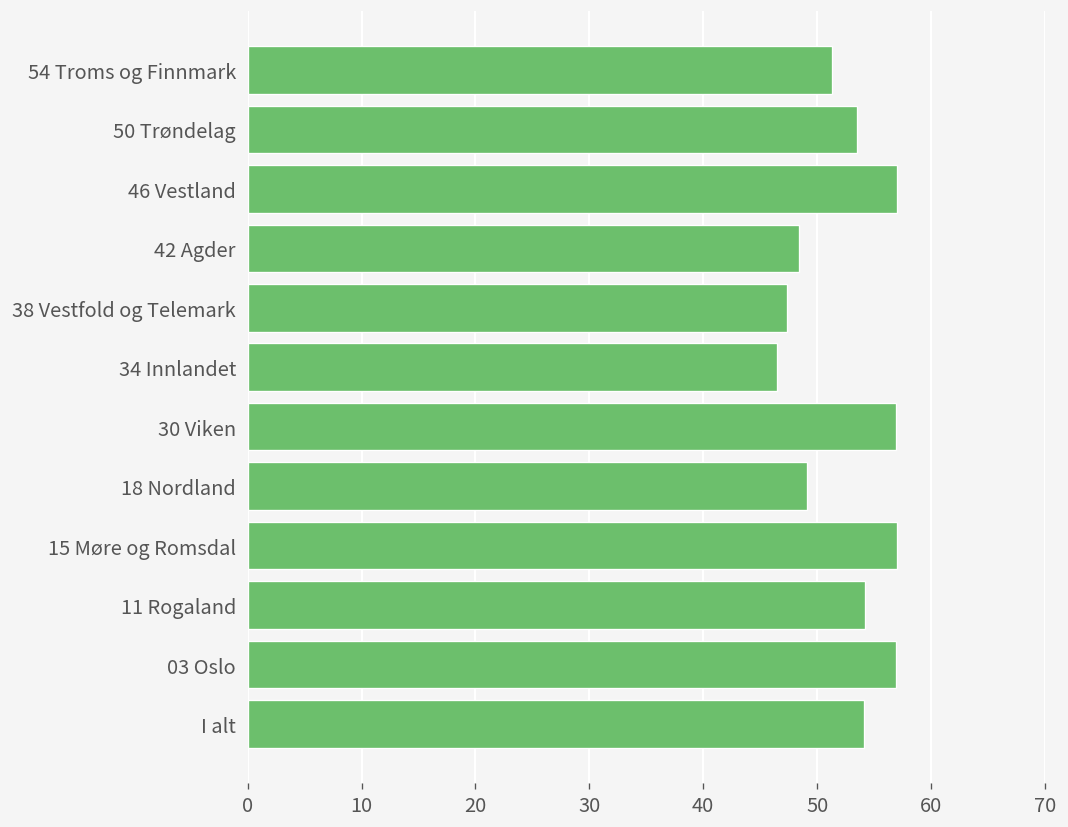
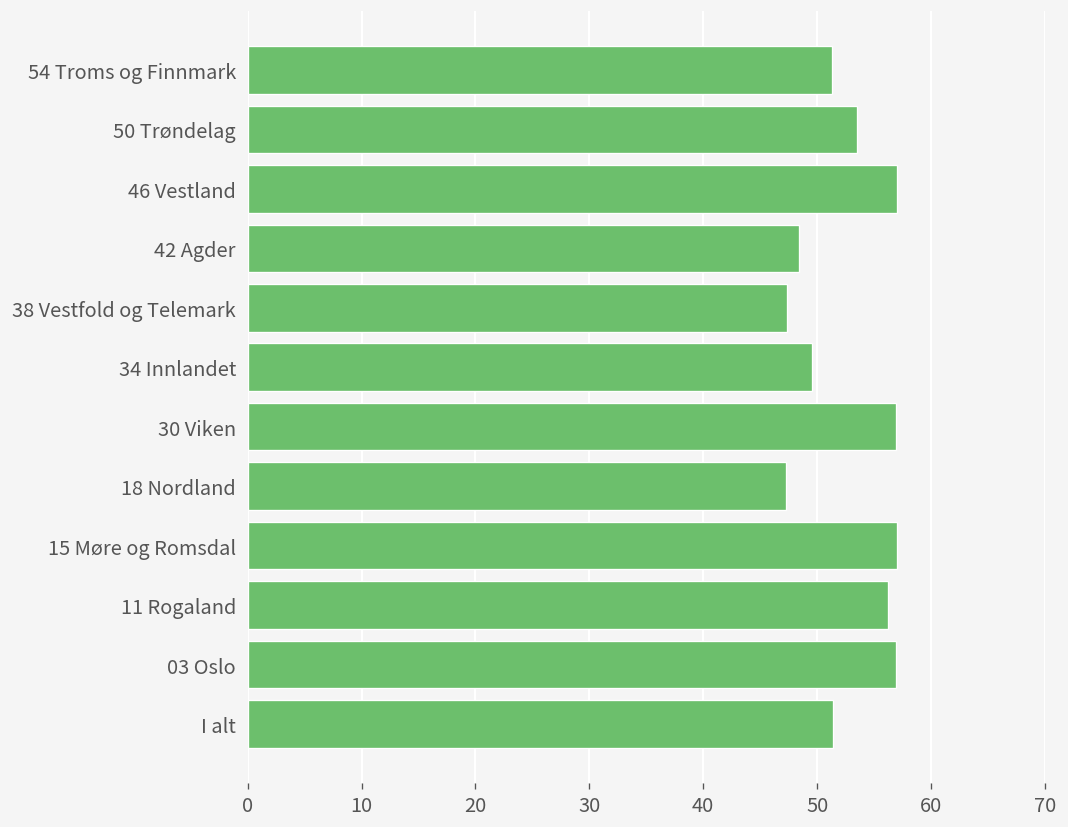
34 Innlandet: 46 -> 50
18 Nordland: 49 -> 47
11 Rogaland: 54 -> 56
I alt: 54 -> 51
